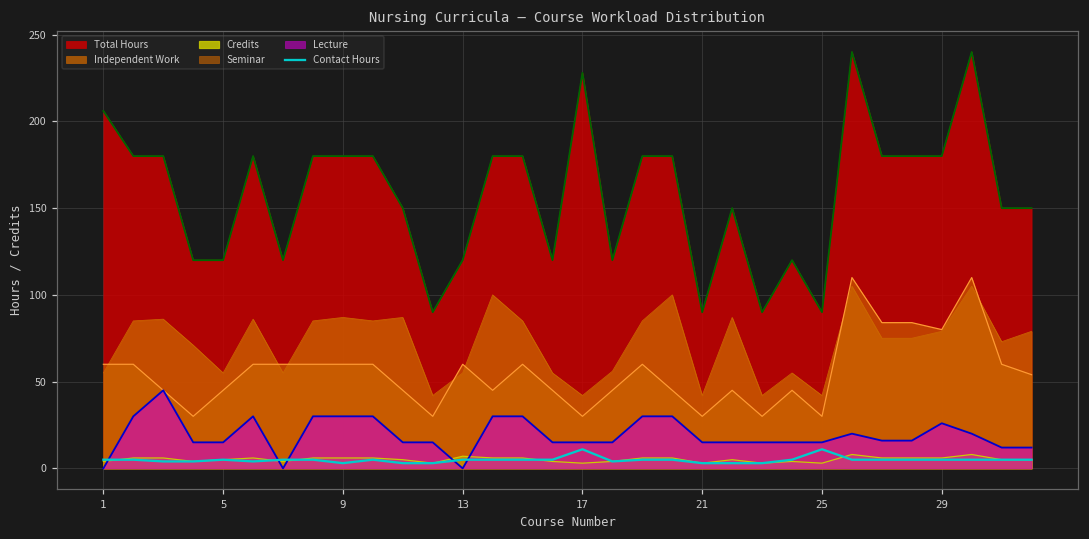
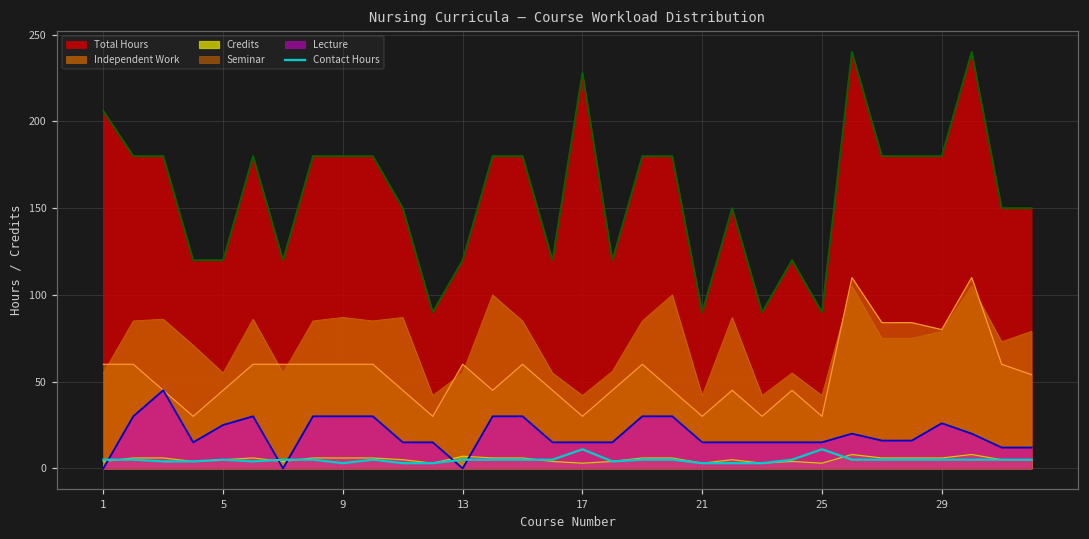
Lecture, 5: 15 -> 25
